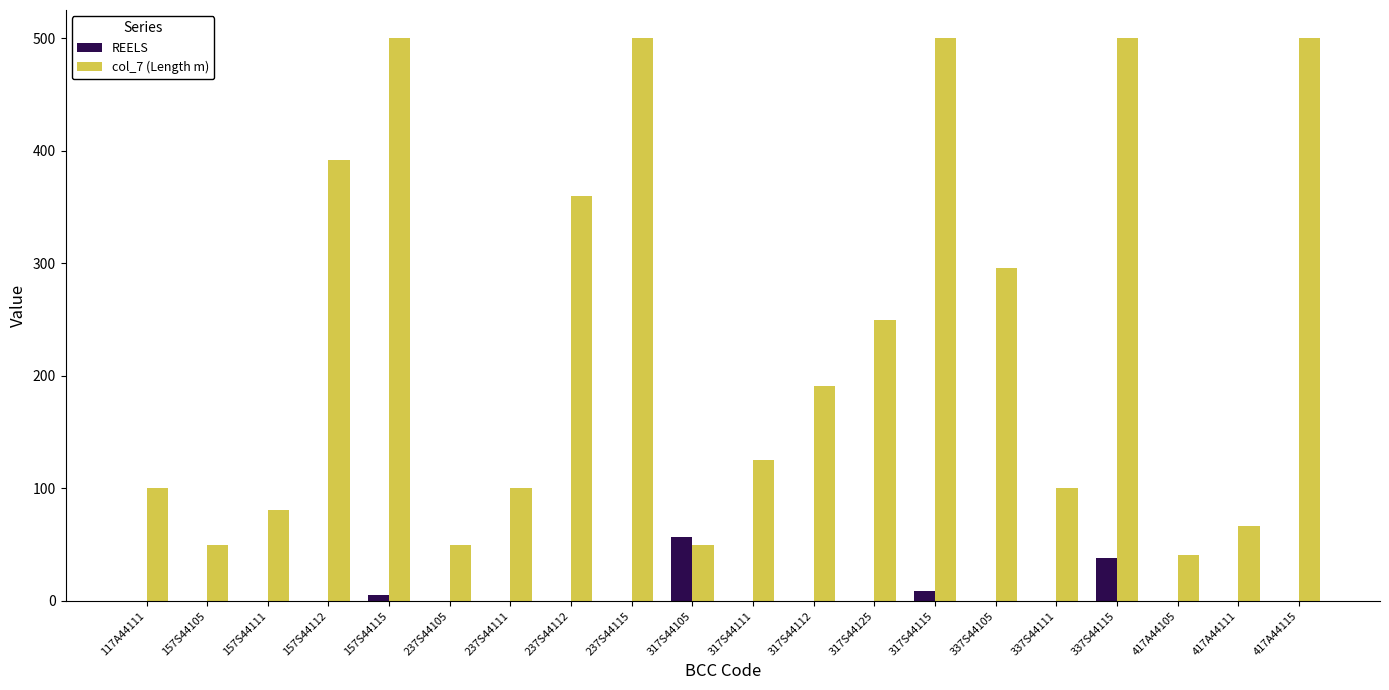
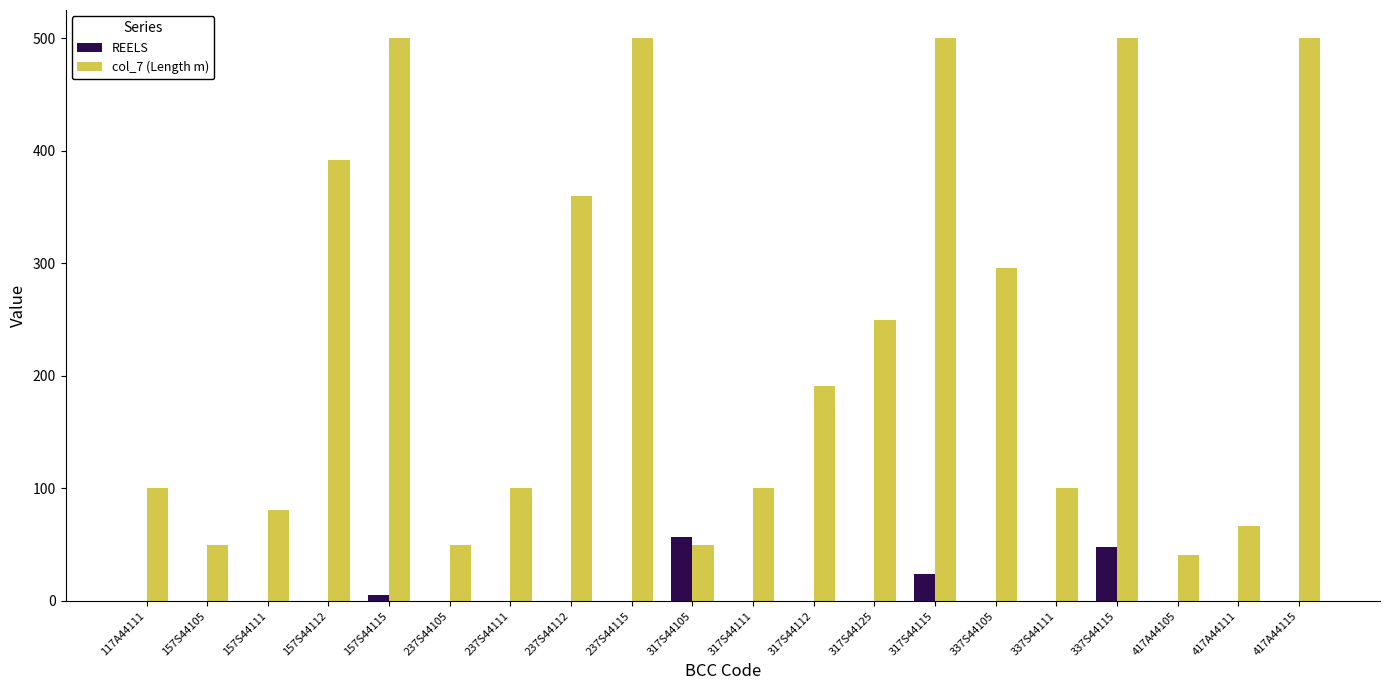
col_7 (Length m), 317S44111: 125 -> 100
REELS, 317S44115: 9 -> 24
REELS, 337S44115: 38 -> 48
